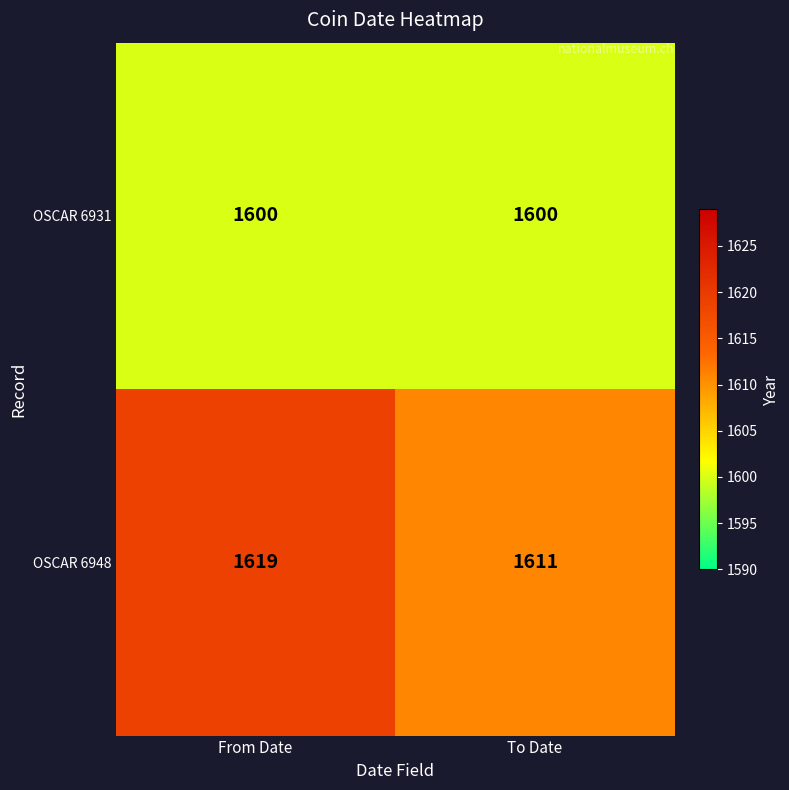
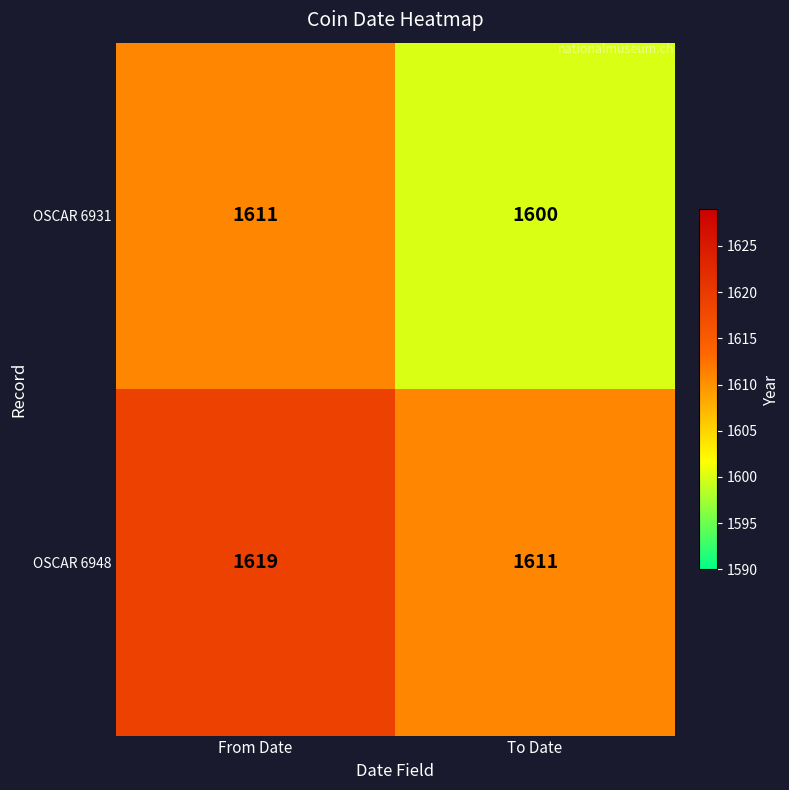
OSCAR 6931, From Date: 1600 -> 1611
